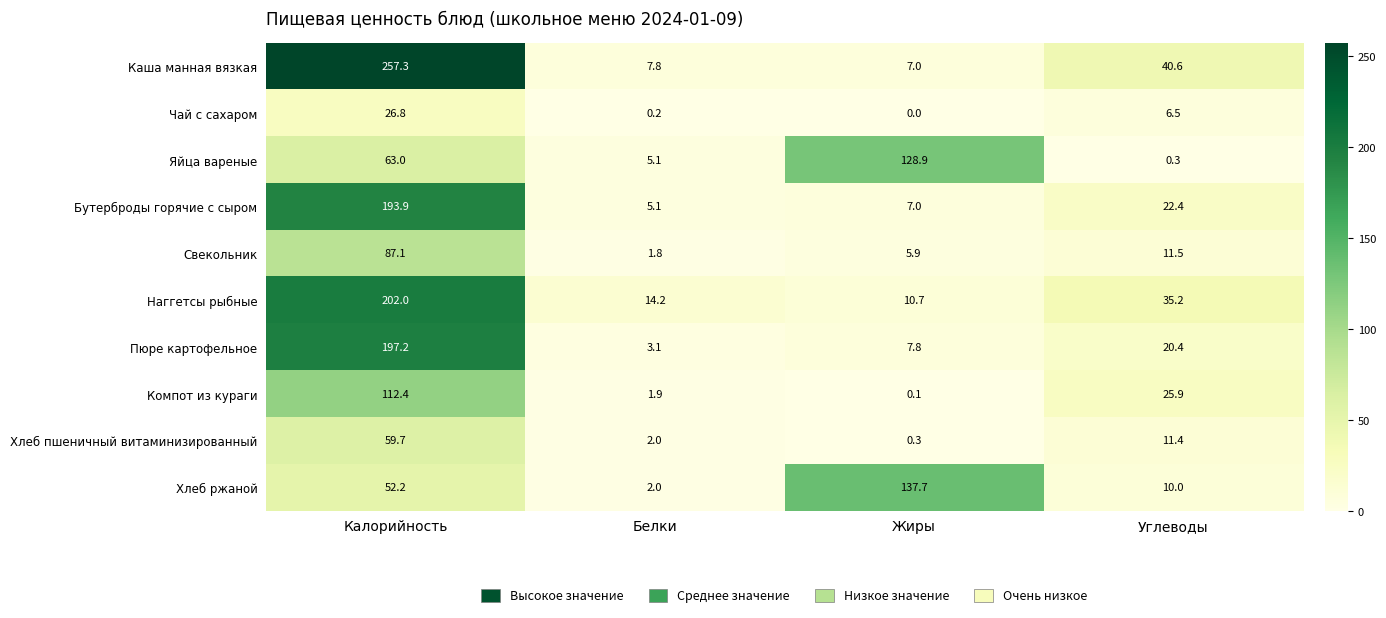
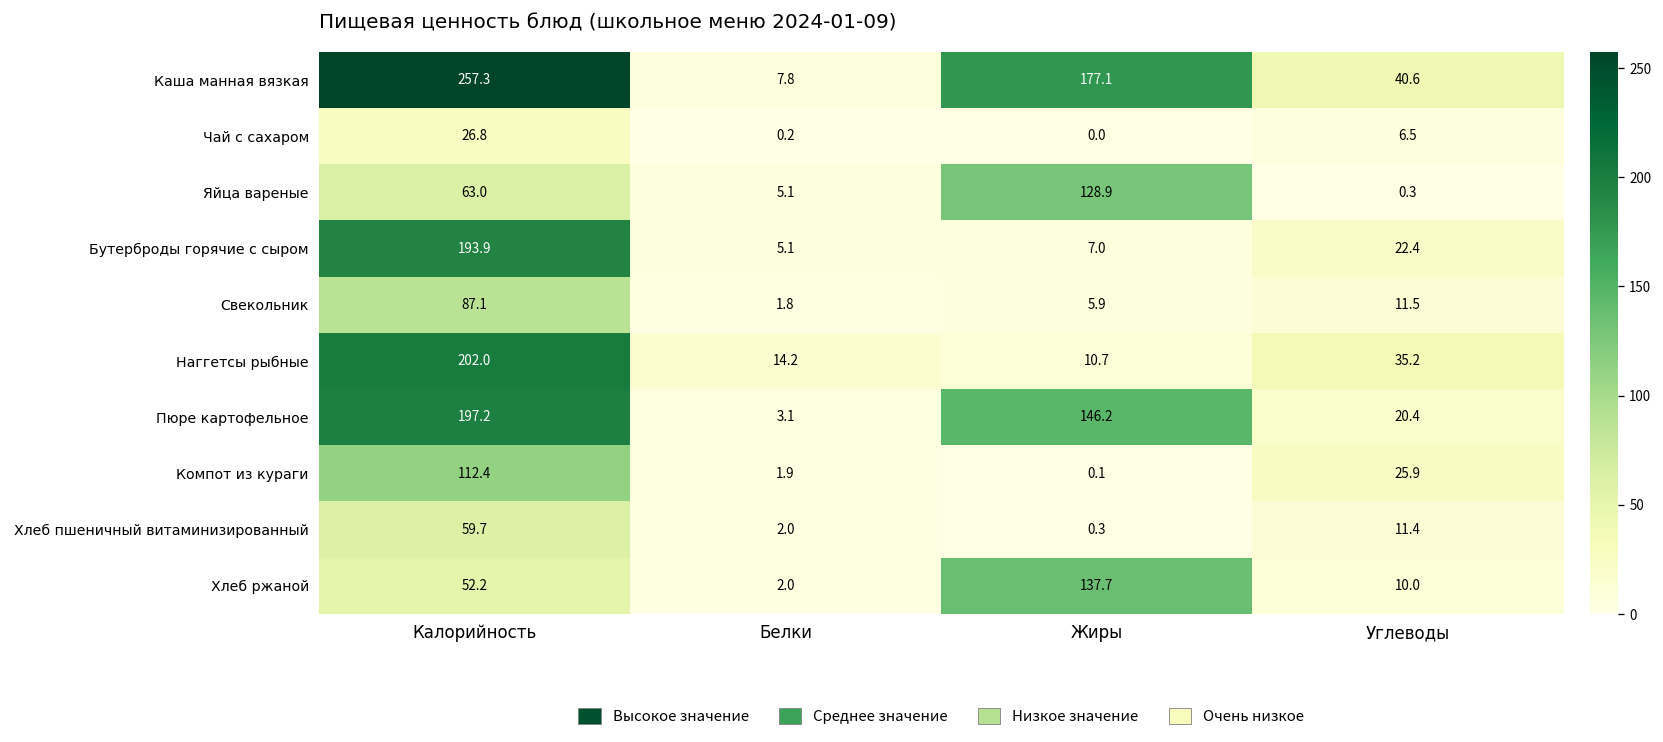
Каша манная вязкая, Жиры: 7.0 -> 177.1
Пюре картофельное, Жиры: 7.8 -> 146.2
